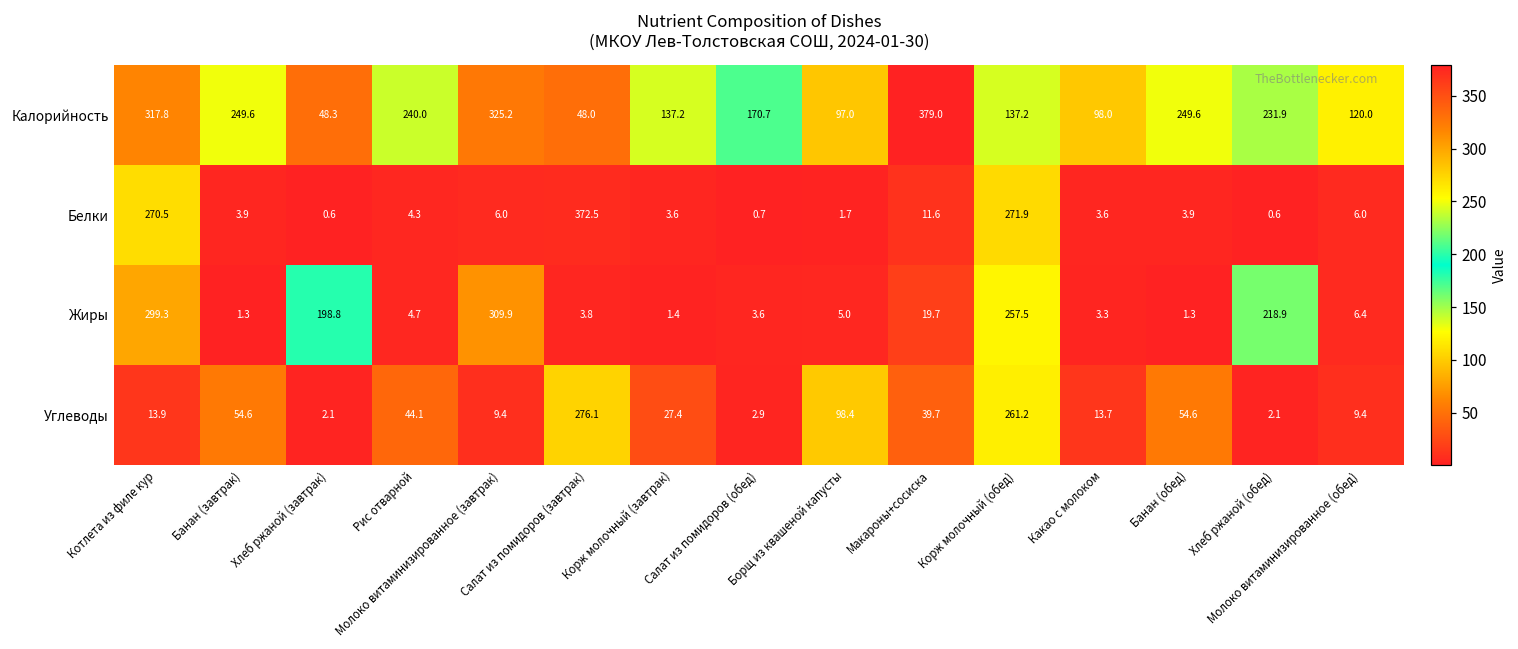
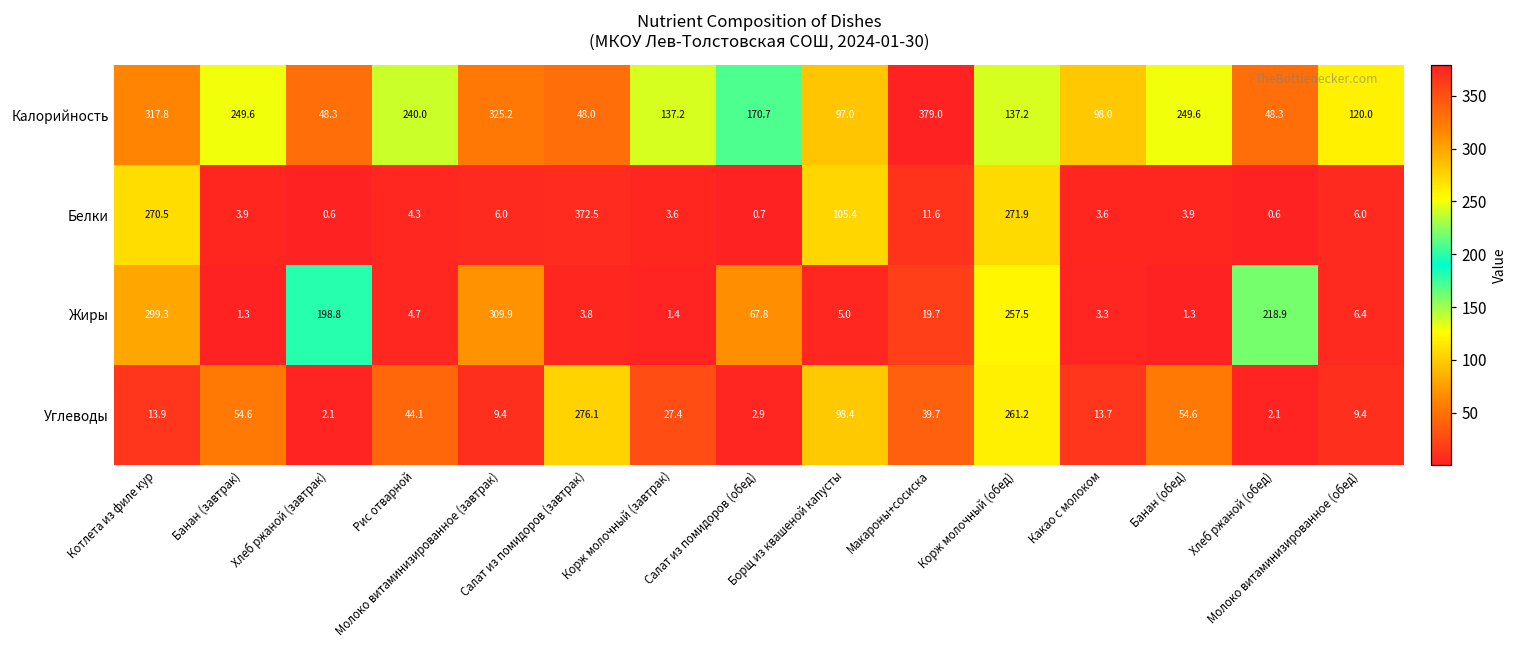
Калорийность, Хлеб ржаной (обед): 231.9 -> 48.3
Белки, Борщ из квашеной капусты: 1.7 -> 105.4
Жиры, Салат из помидоров (обед): 3.6 -> 67.8
